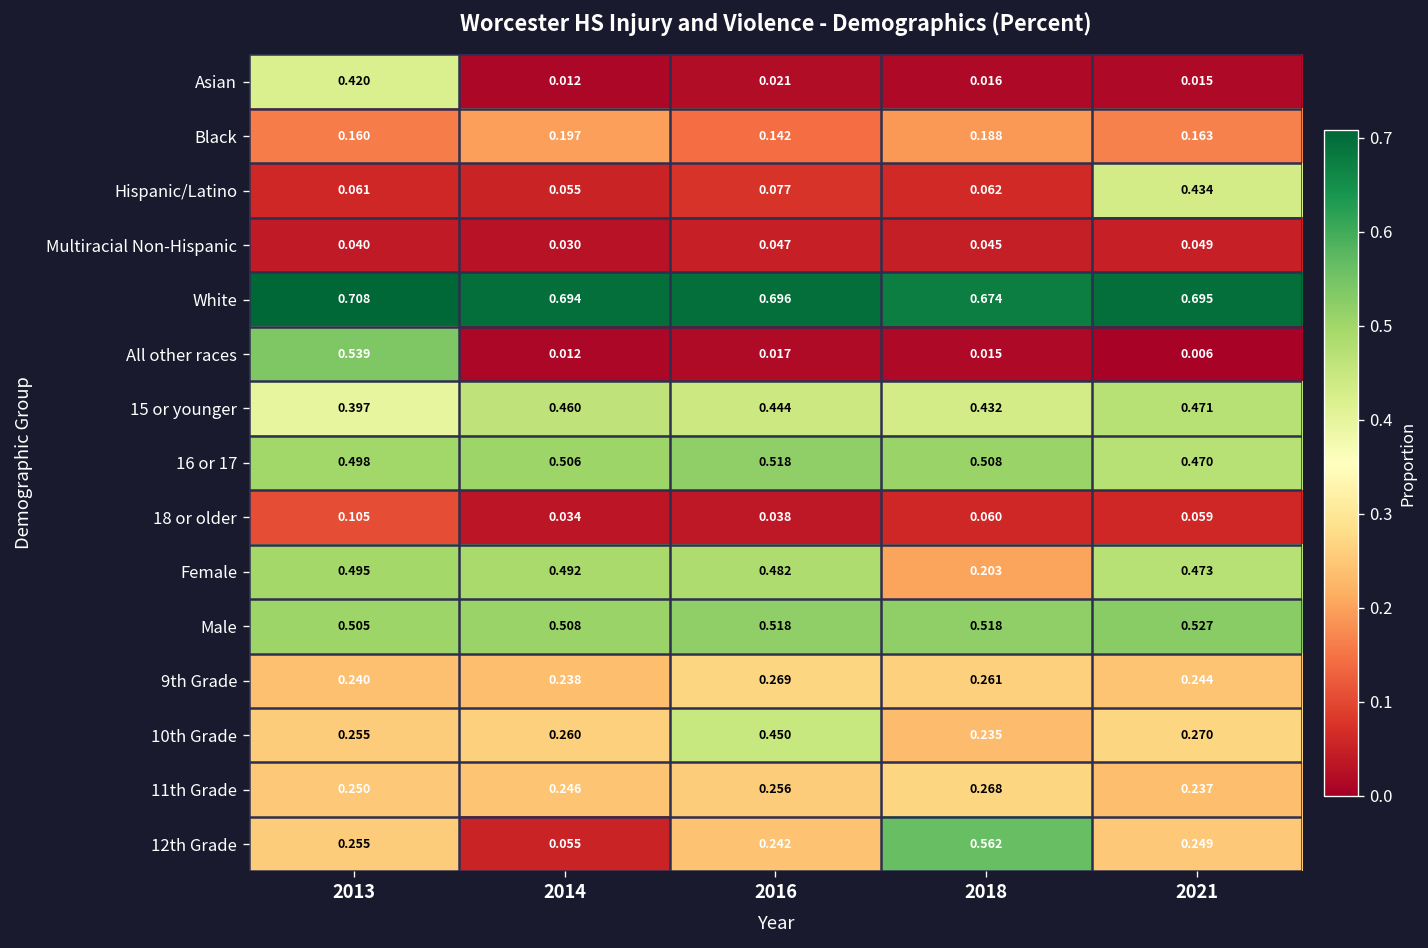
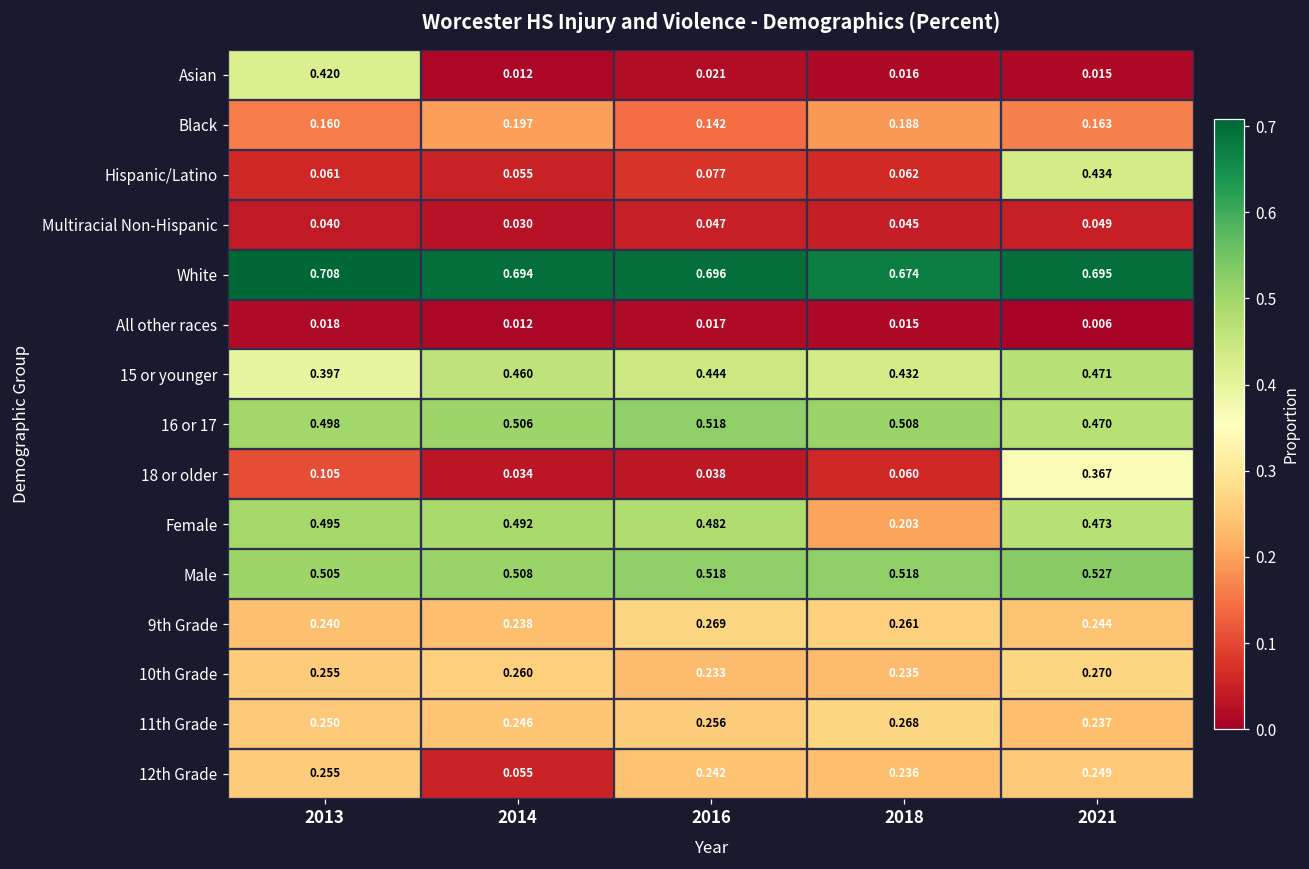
All other races, 2013: 0.539 -> 0.018
18 or older, 2021: 0.059 -> 0.367
10th Grade, 2016: 0.450 -> 0.233
12th Grade, 2018: 0.562 -> 0.236
